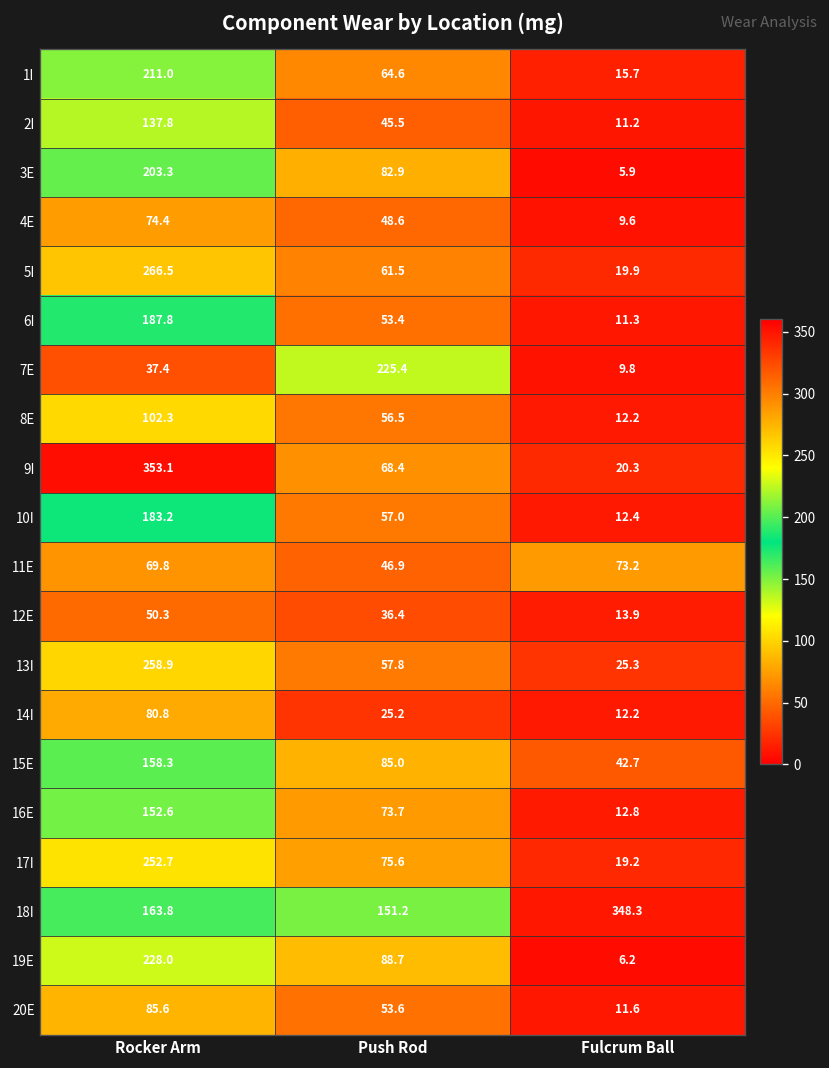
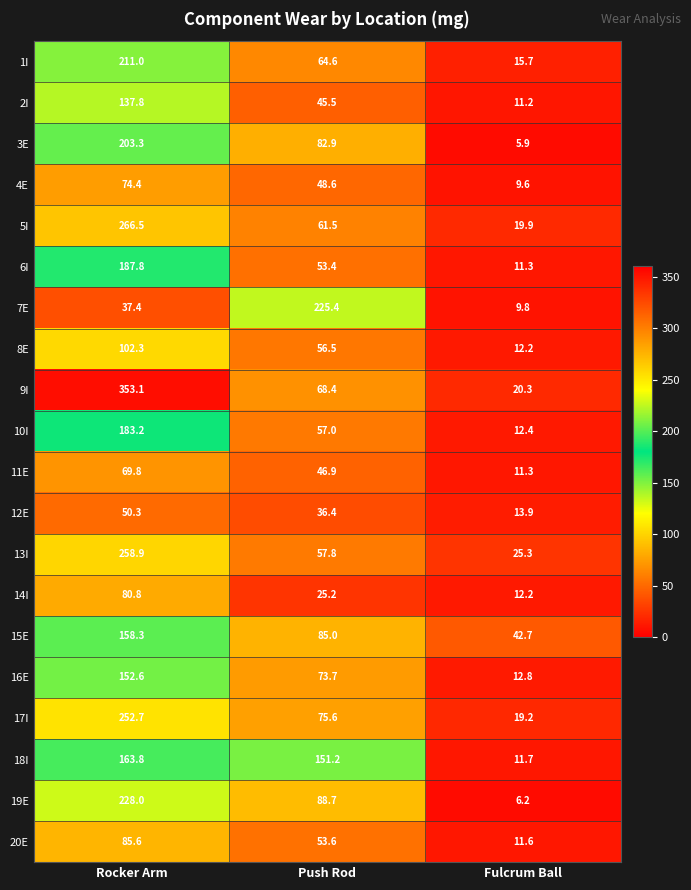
11E, Fulcrum Ball: 73.2 -> 11.3
18I, Fulcrum Ball: 348.3 -> 11.7
